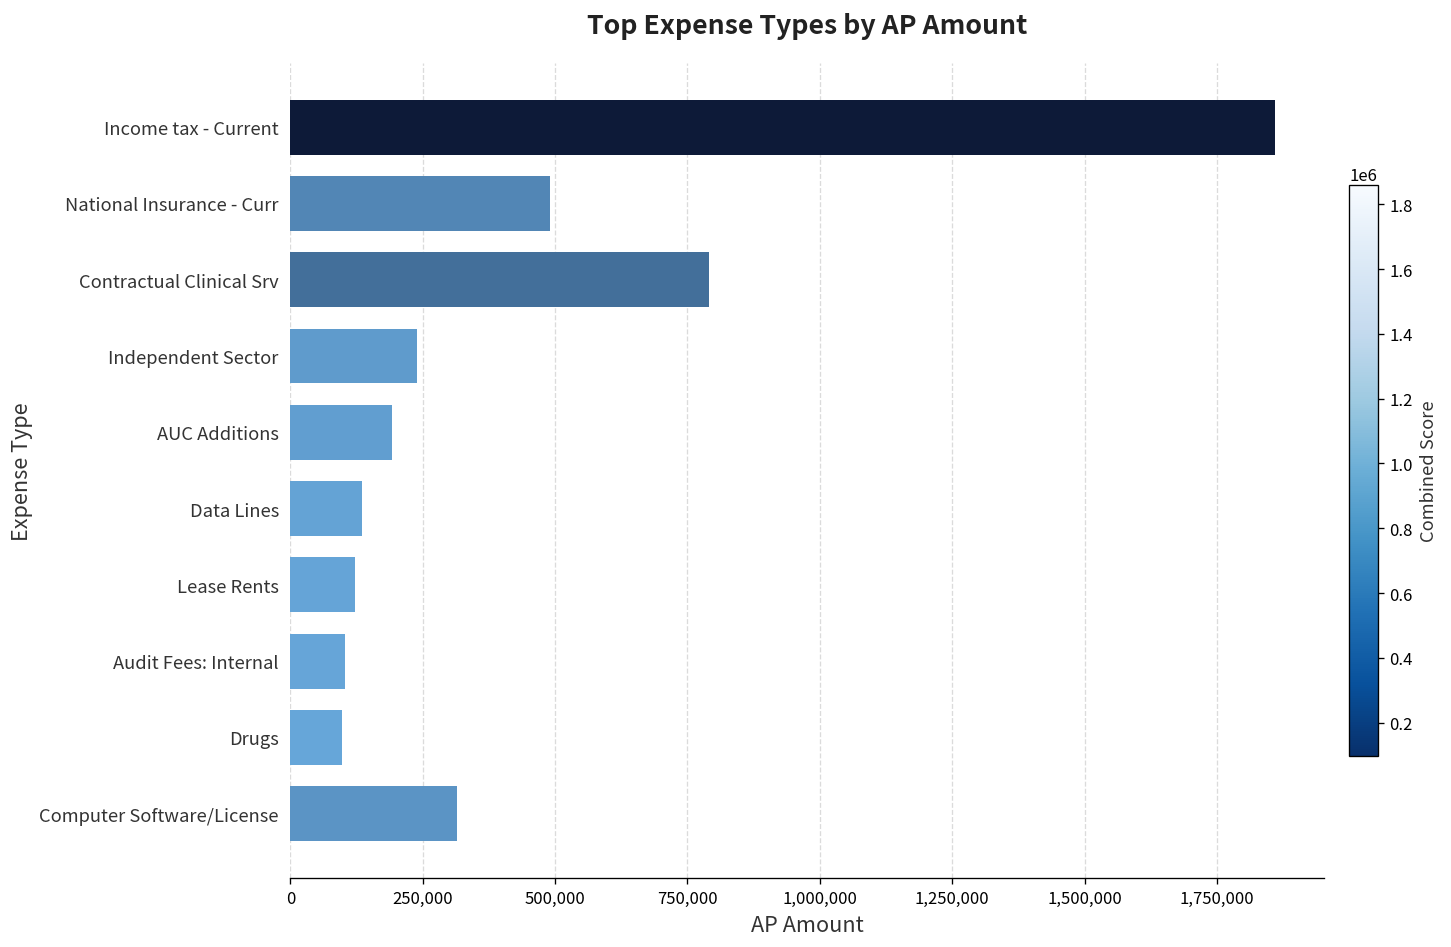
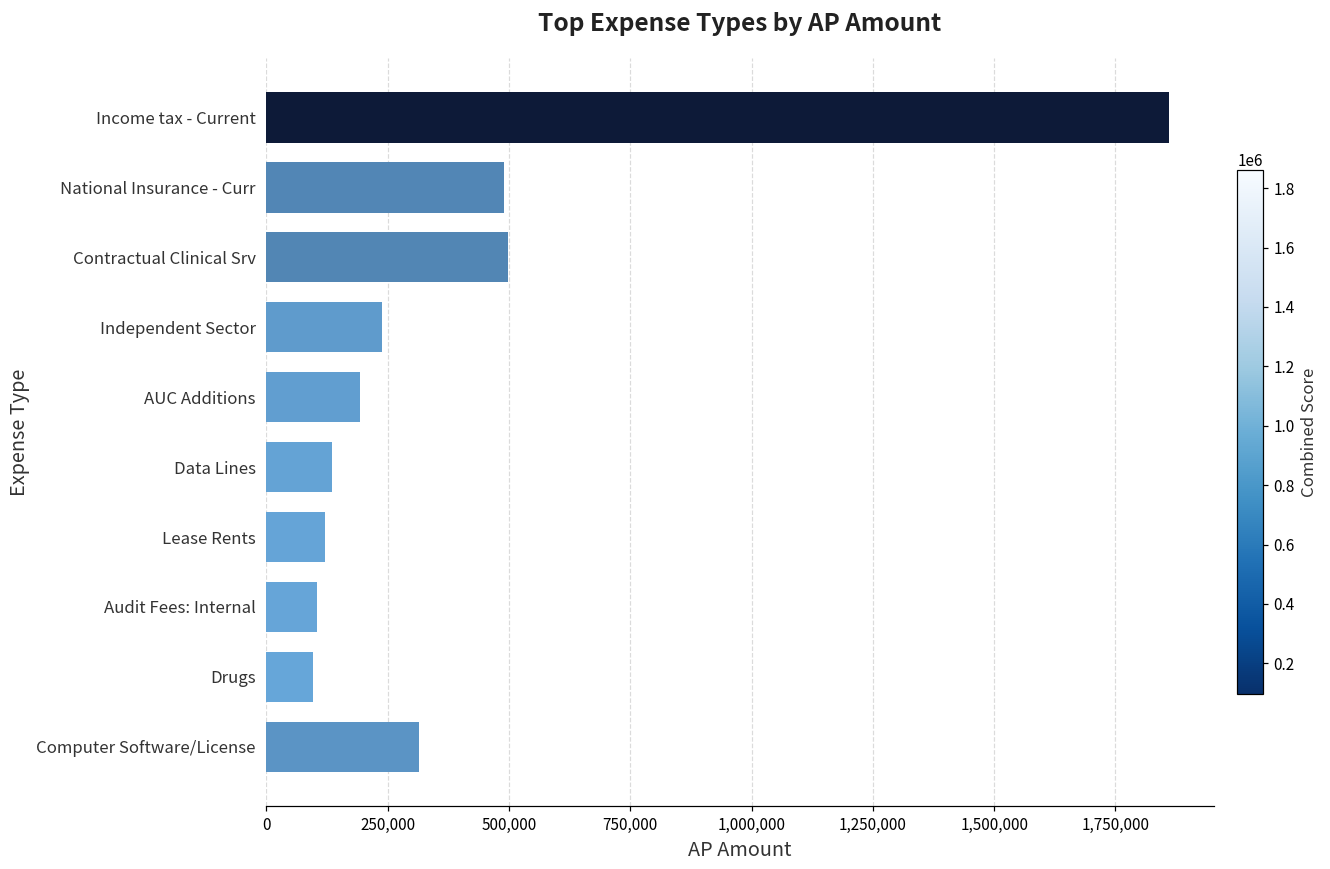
Contractual Clinical Srv: 790,000 -> 500,000
